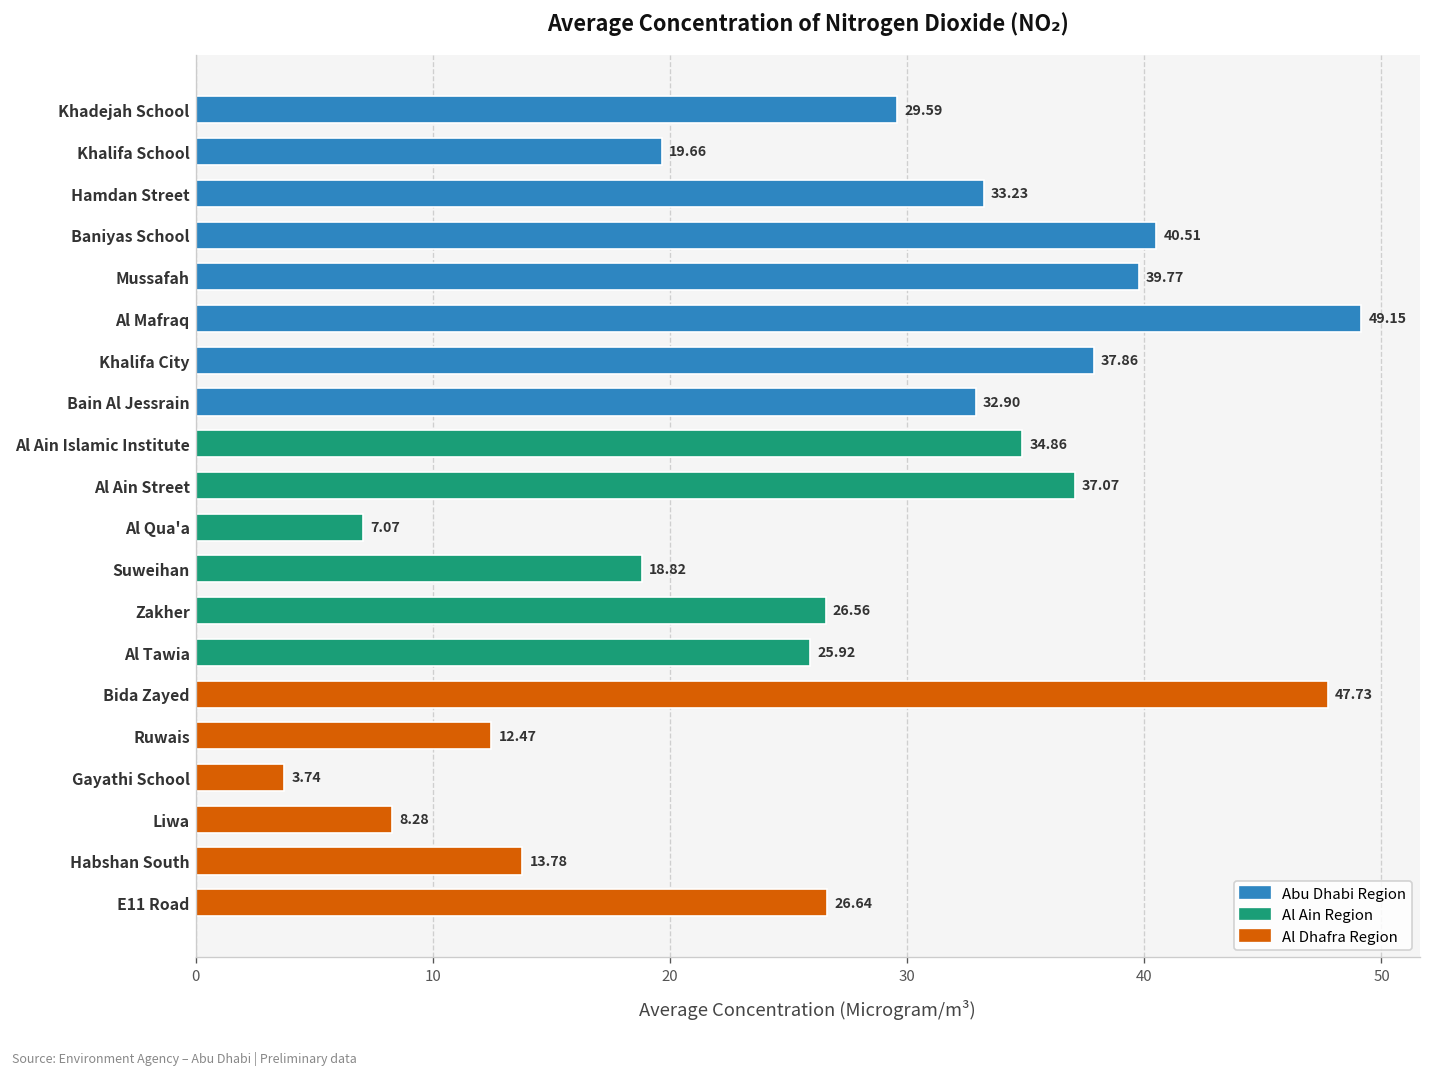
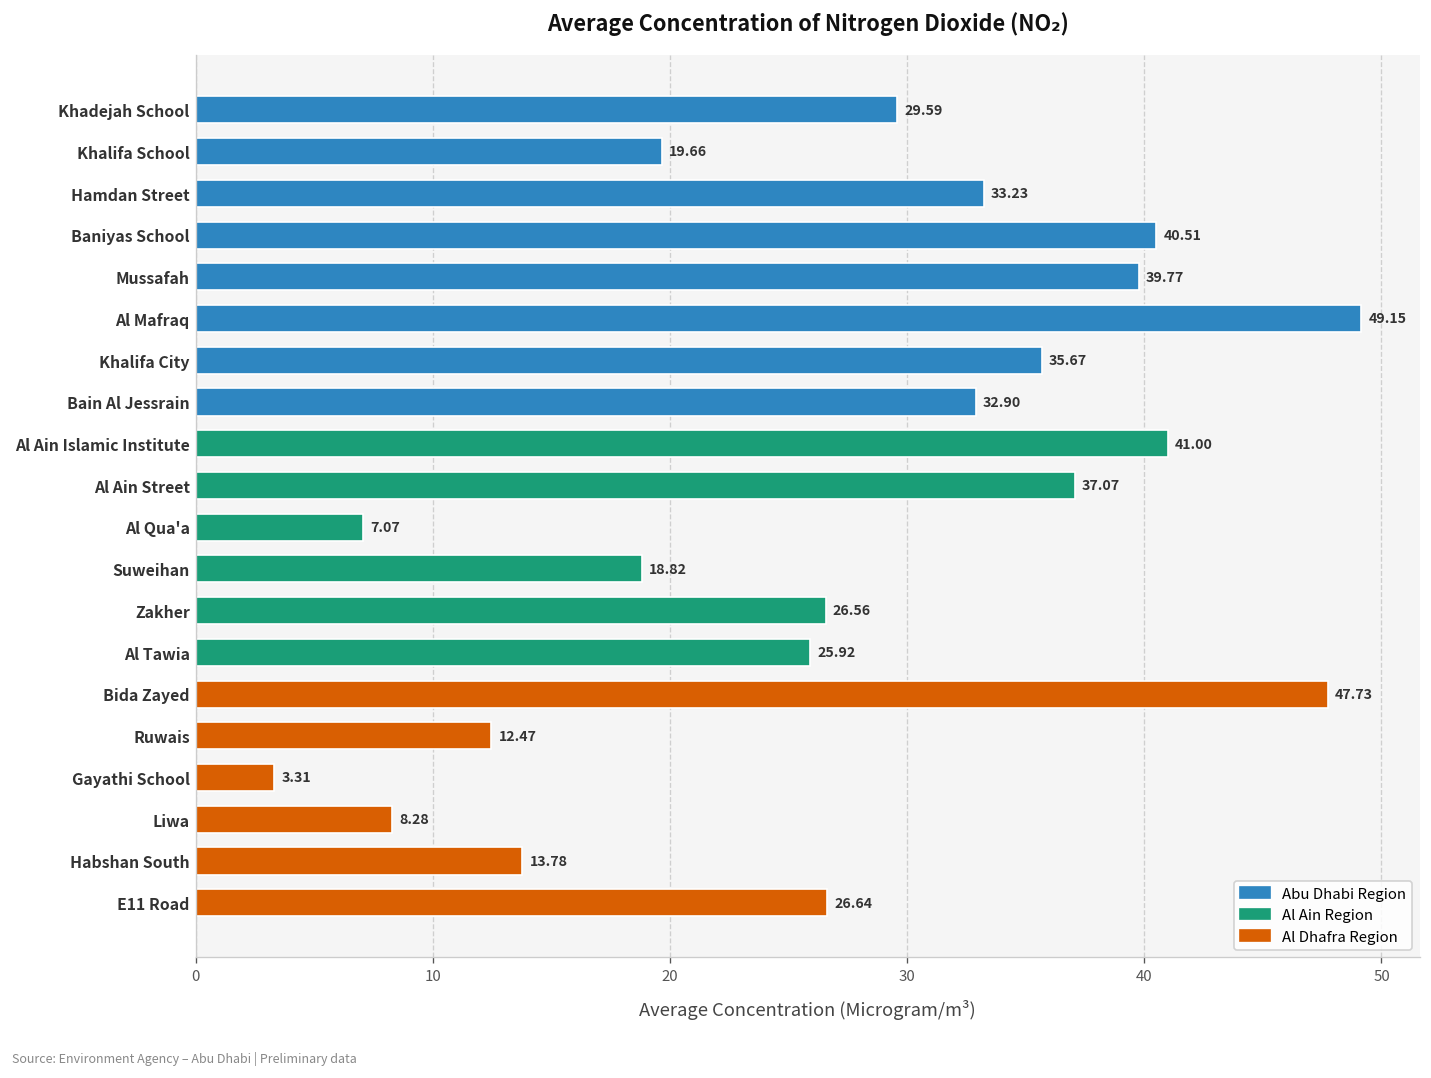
Khalifa City: 37.86 -> 35.67
Al Ain Islamic Institute: 34.86 -> 41.00
Gayathi School: 3.74 -> 3.31
